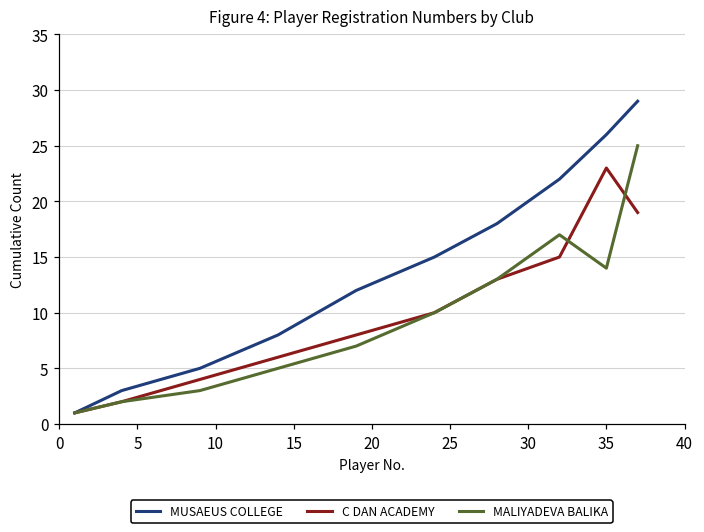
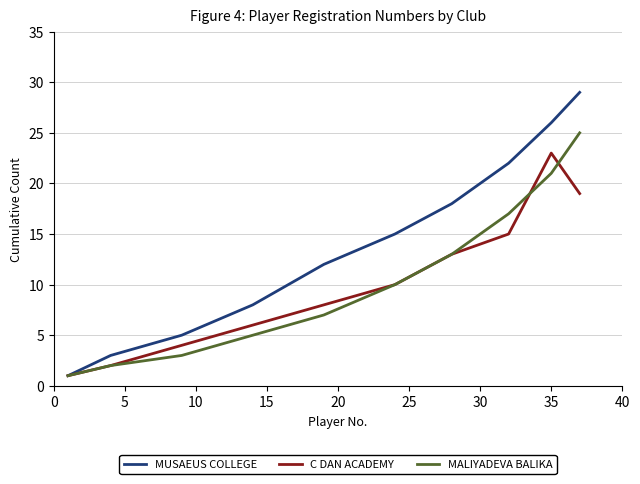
MALIYADEVA BALIKA, 35: 14 -> 21
